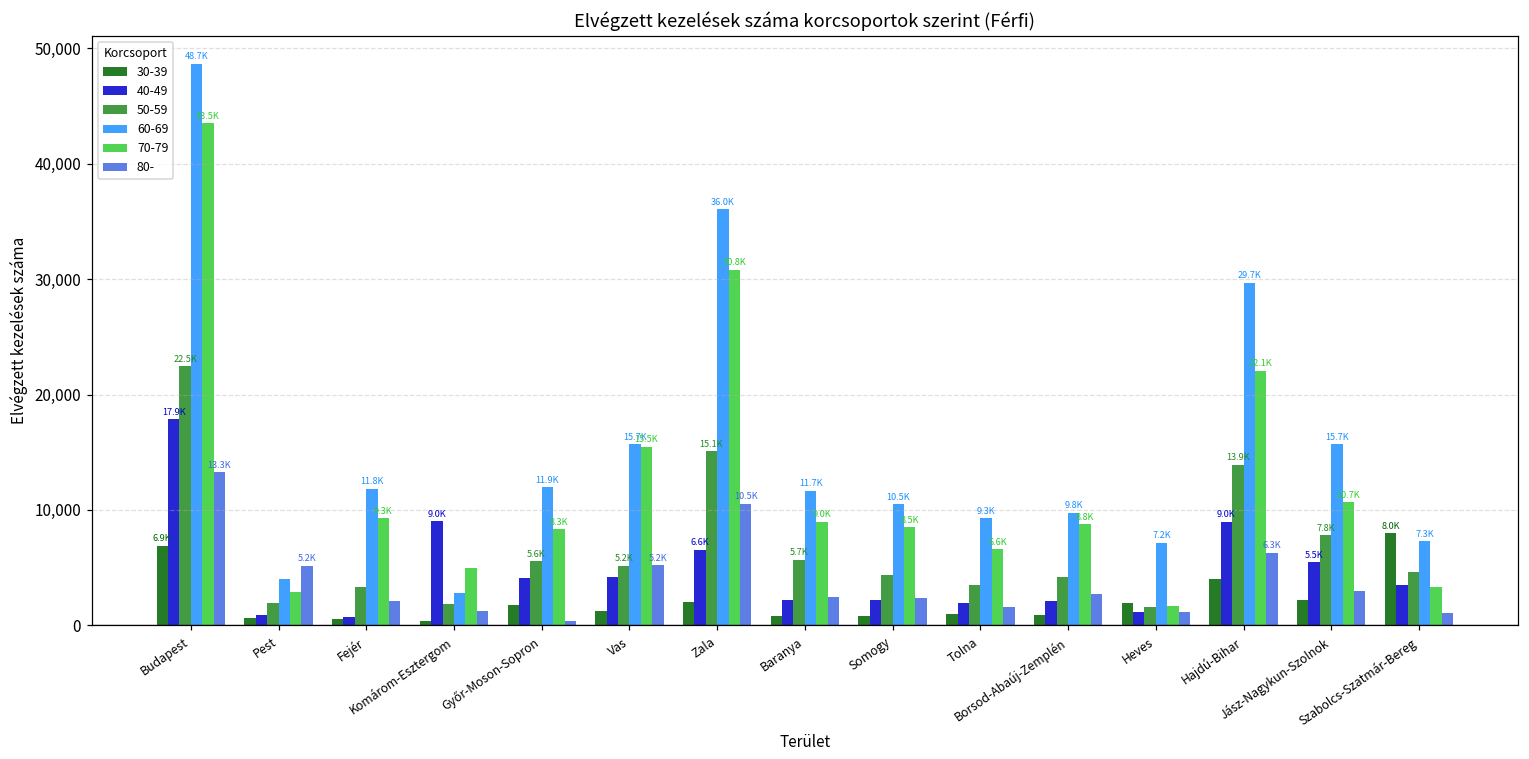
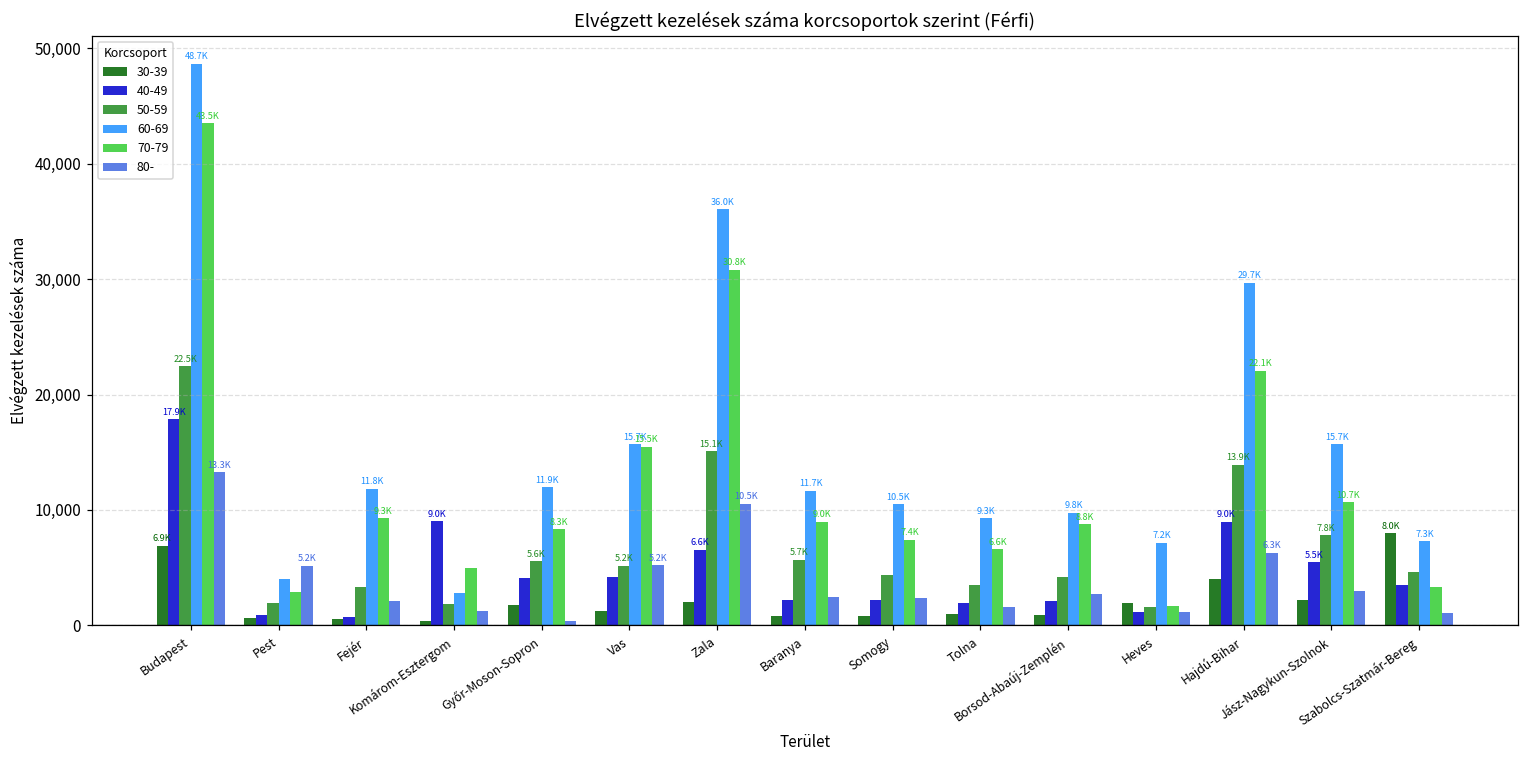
70-79, Somogy: 8.5K -> 7.4K
